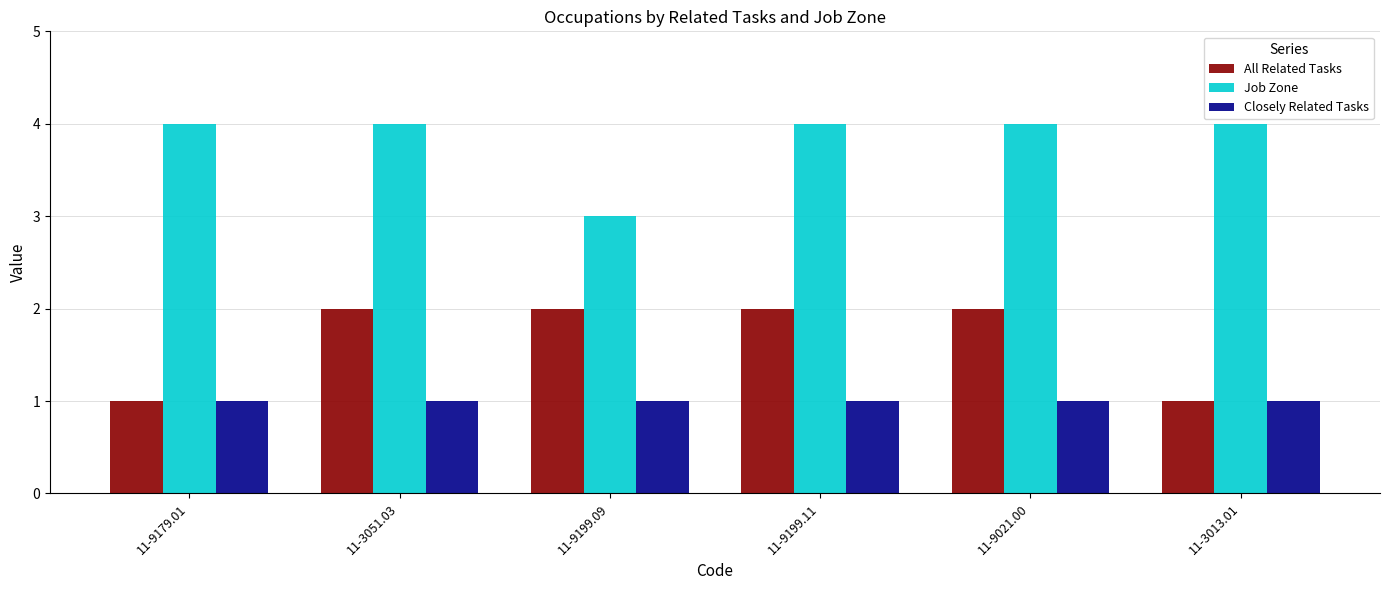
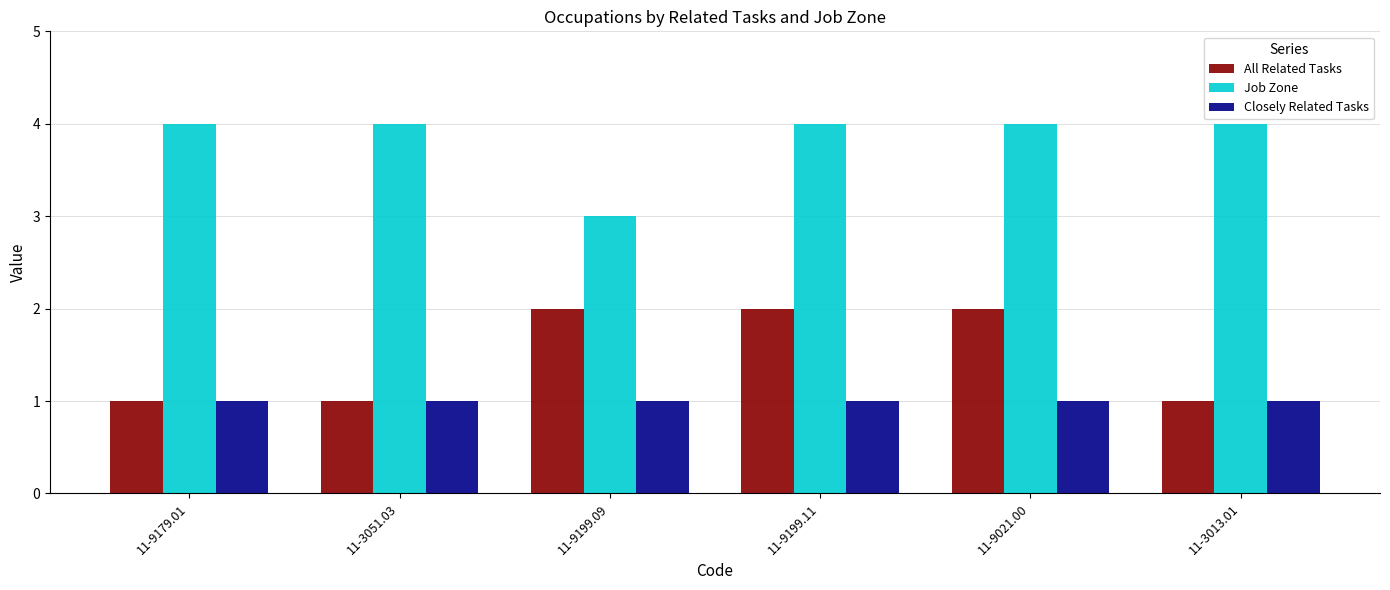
All Related Tasks, 11-3051.03: 2 -> 1
